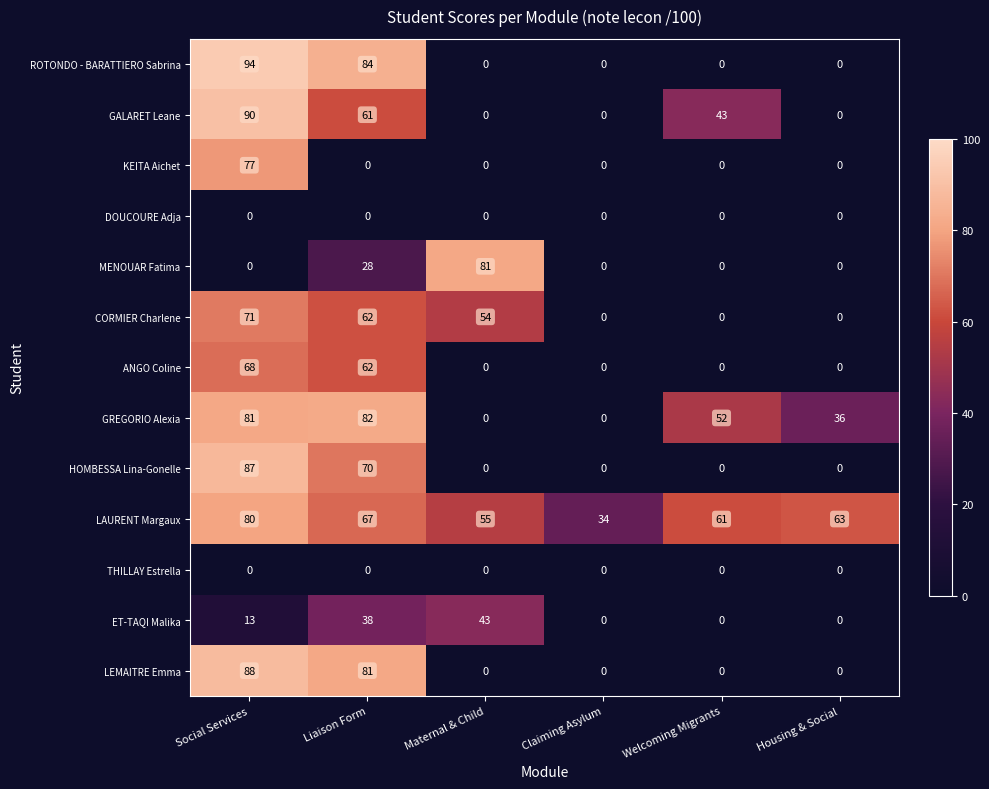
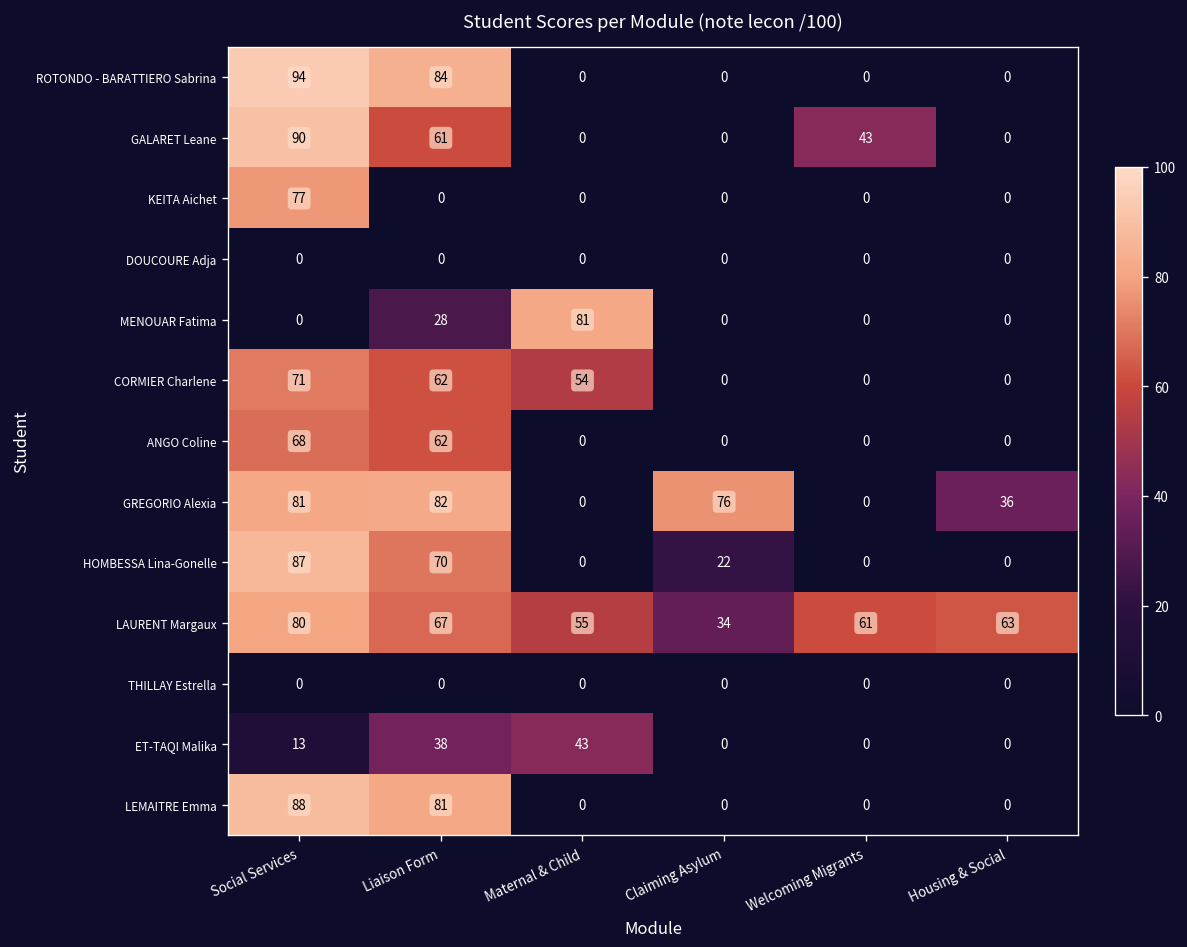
GREGORIO Alexia, Claiming Asylum: 0 -> 76
GREGORIO Alexia, Welcoming Migrants: 52 -> 0
HOMBESSA Lina-Gonelle, Claiming Asylum: 0 -> 22
